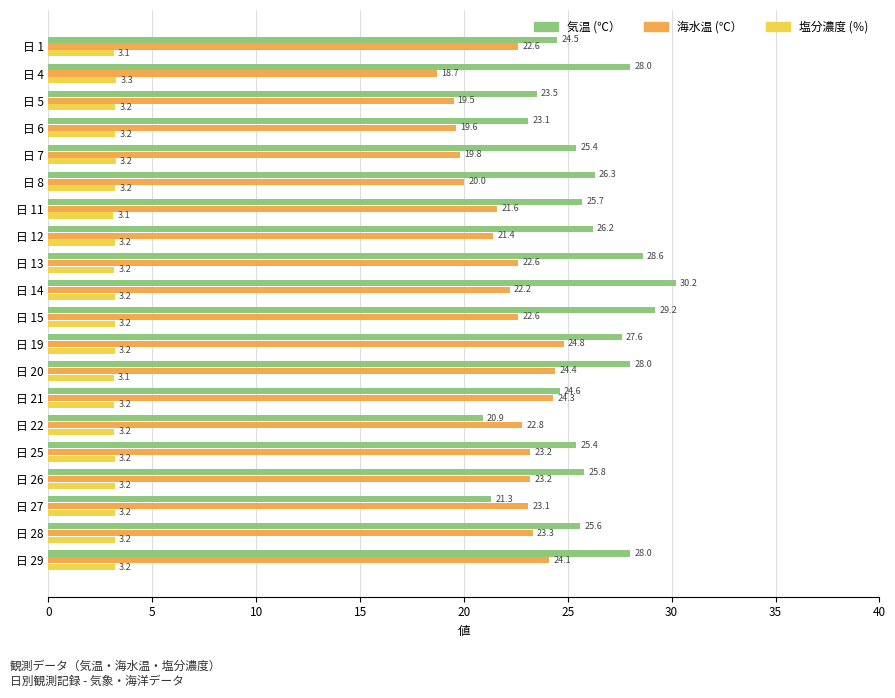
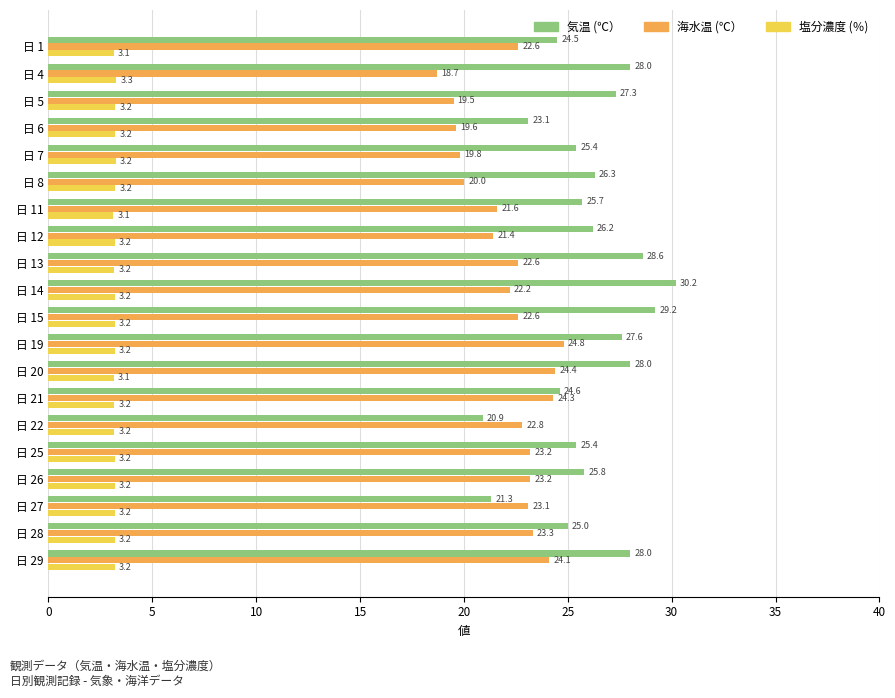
気温 (℃）, 日 5: 23.5 -> 27.3
気温 (℃）, 日 28: 25.6 -> 25.0
